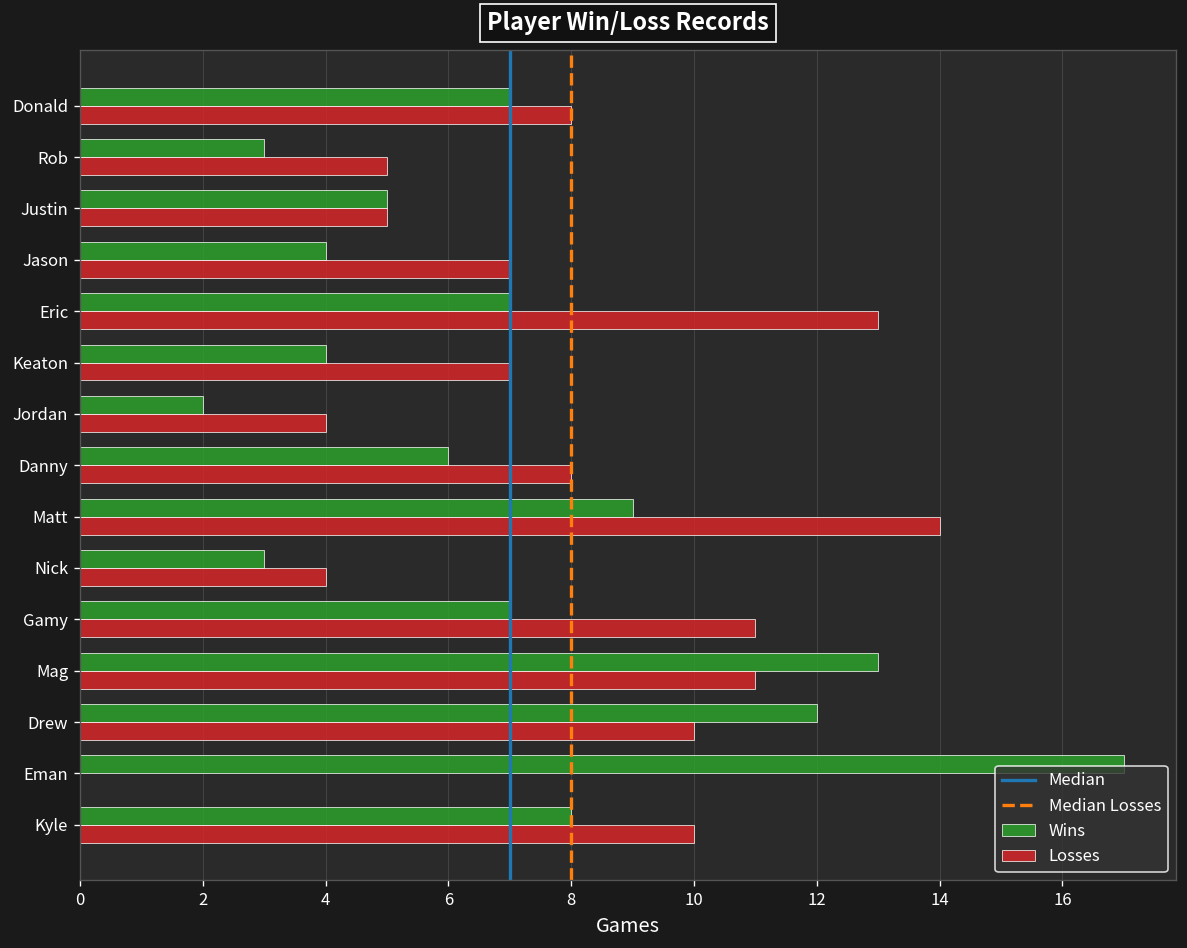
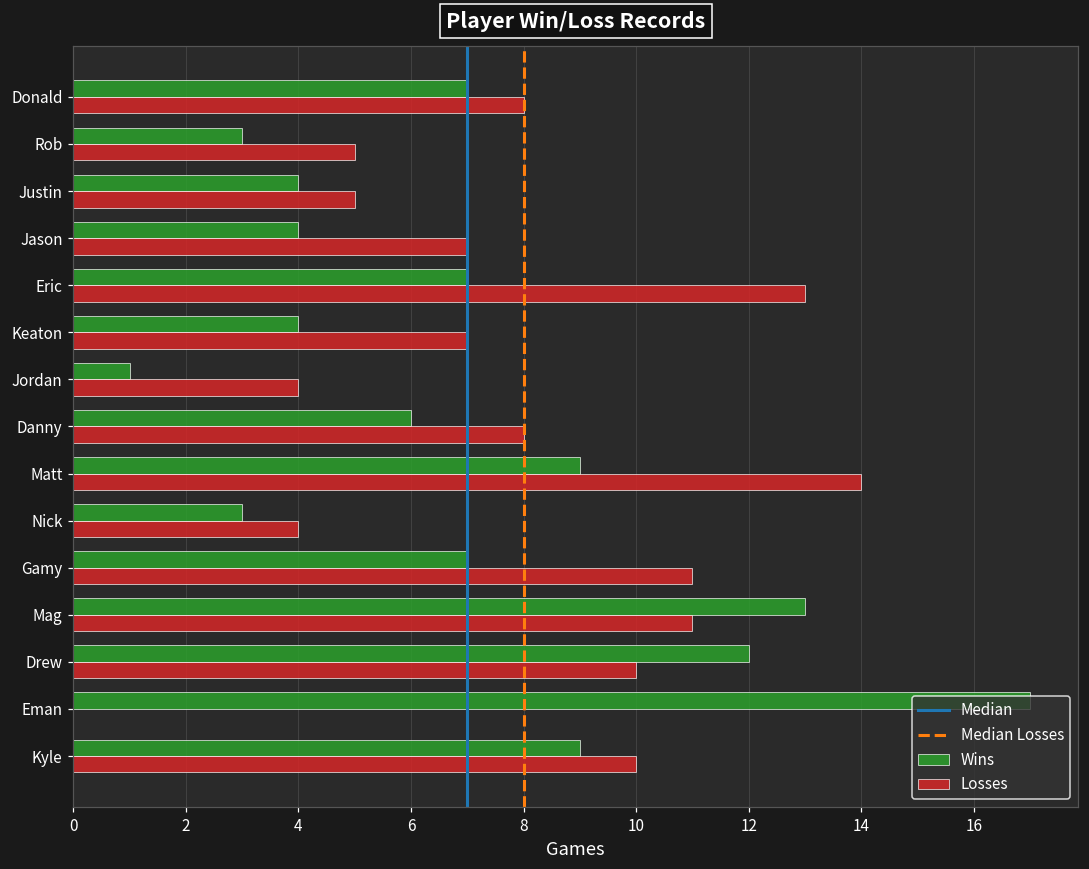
Wins, Justin: 5 -> 4
Wins, Jordan: 2 -> 1
Wins, Kyle: 8 -> 9
